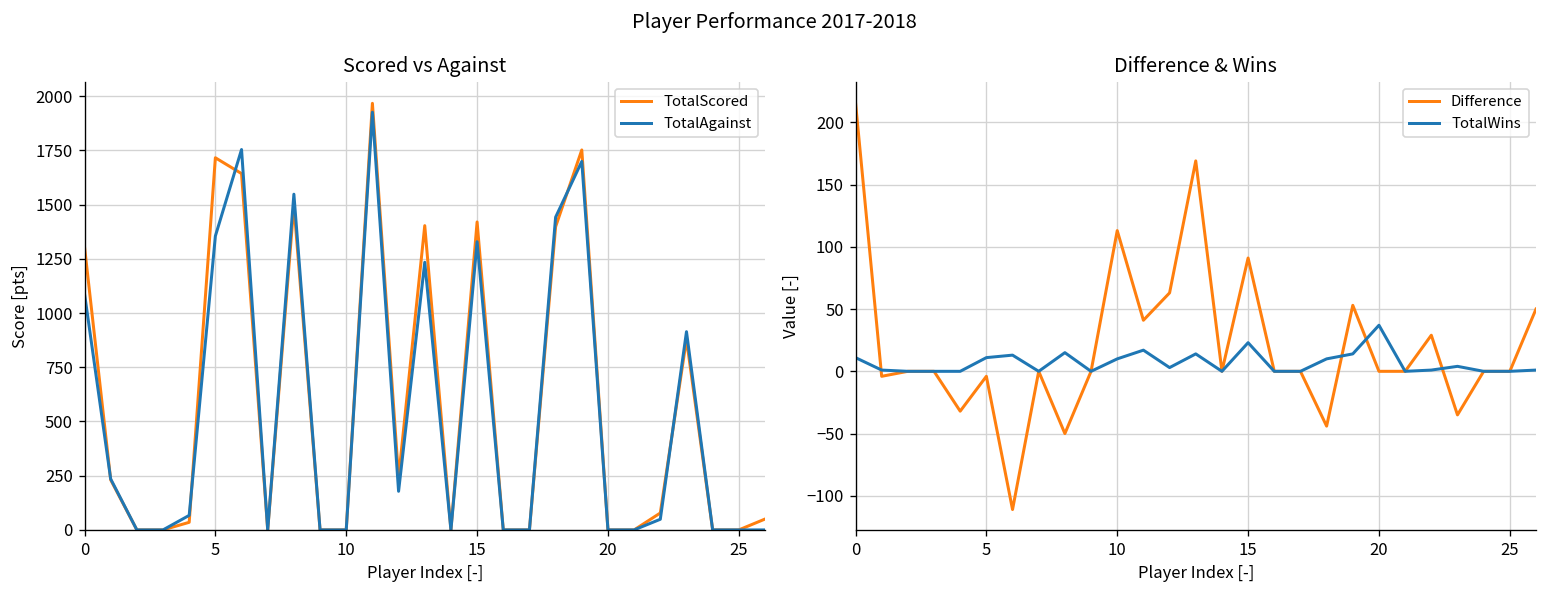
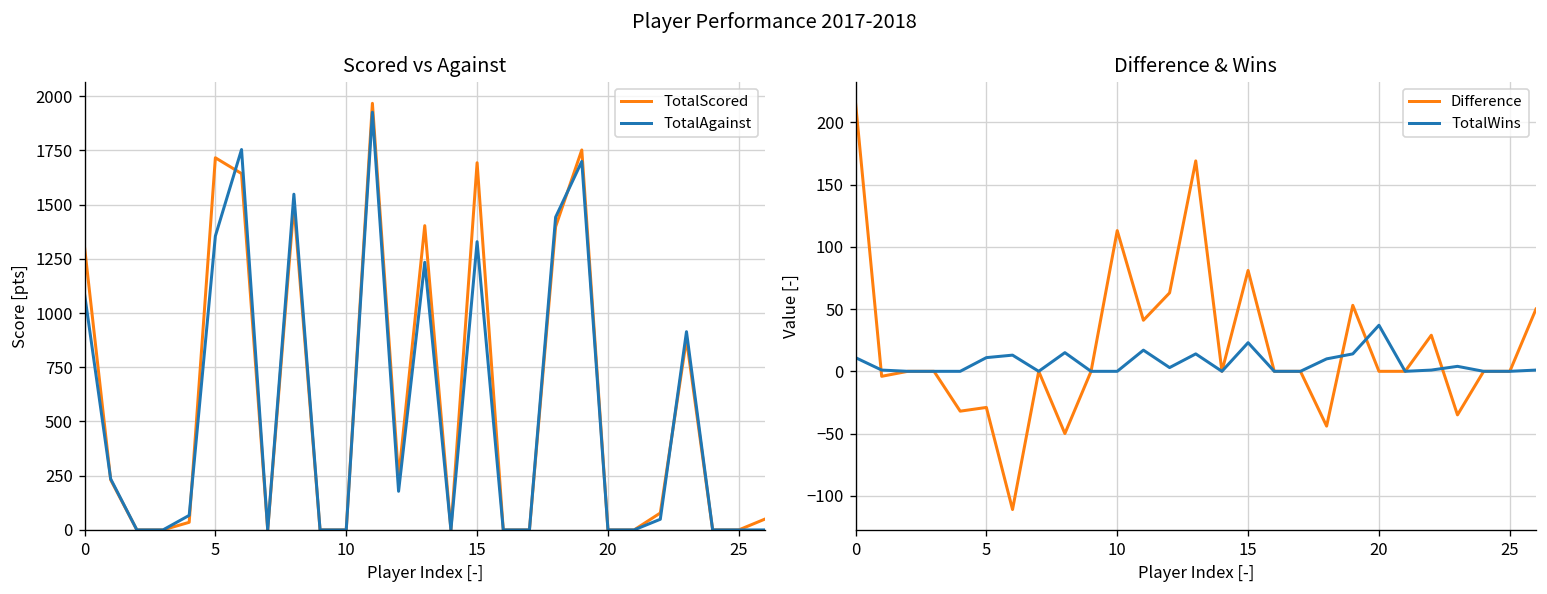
Scored vs Against, TotalScored, 15: 1420 -> 1690
Difference & Wins, Difference, 5: -4 -> -29
Difference & Wins, TotalWins, 10: 10 -> 0
Difference & Wins, Difference, 15: 91 -> 81
